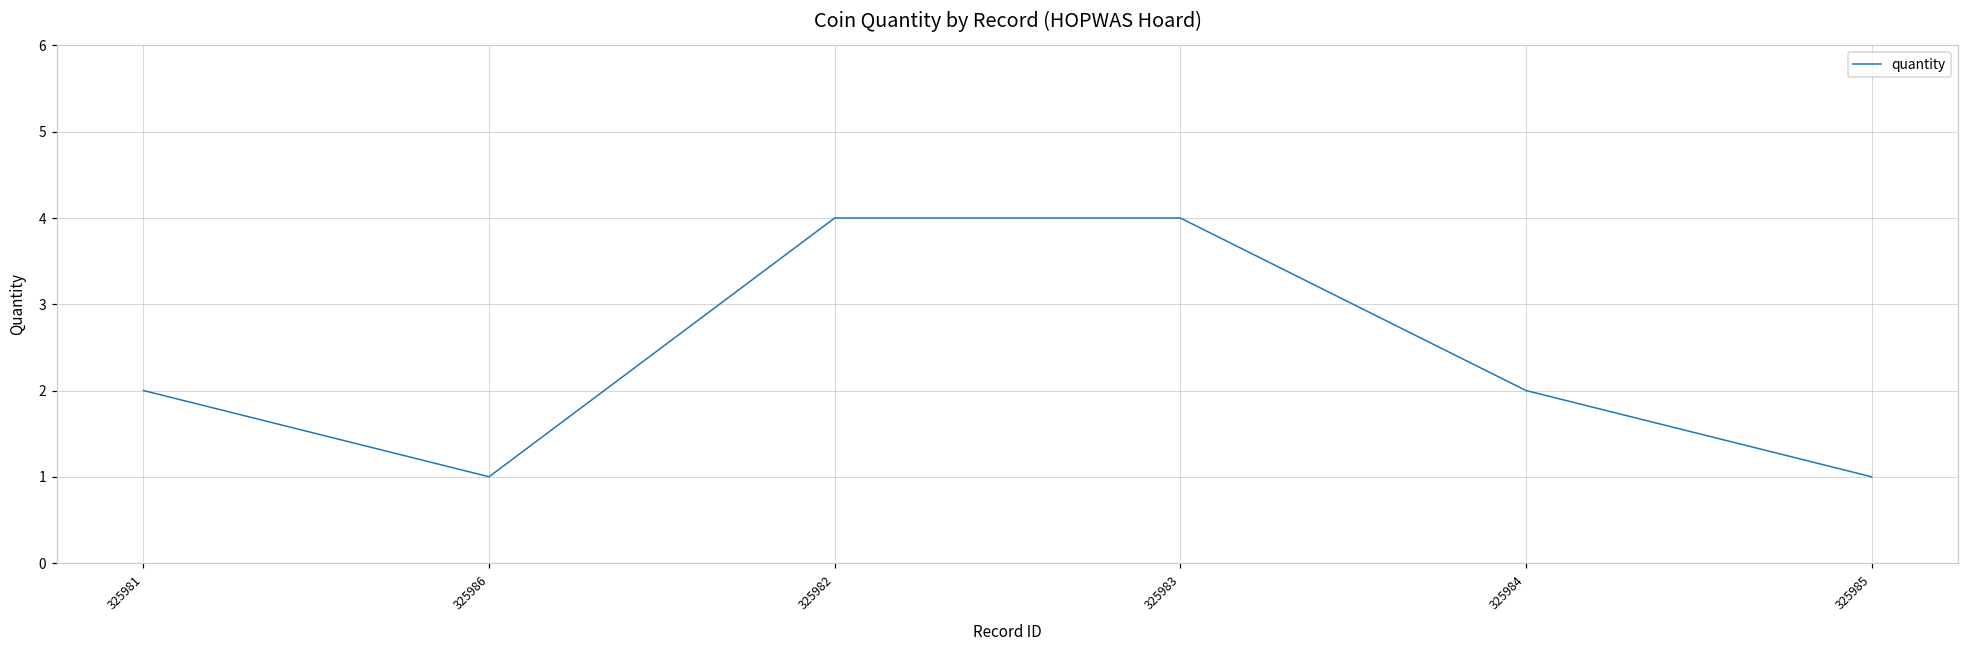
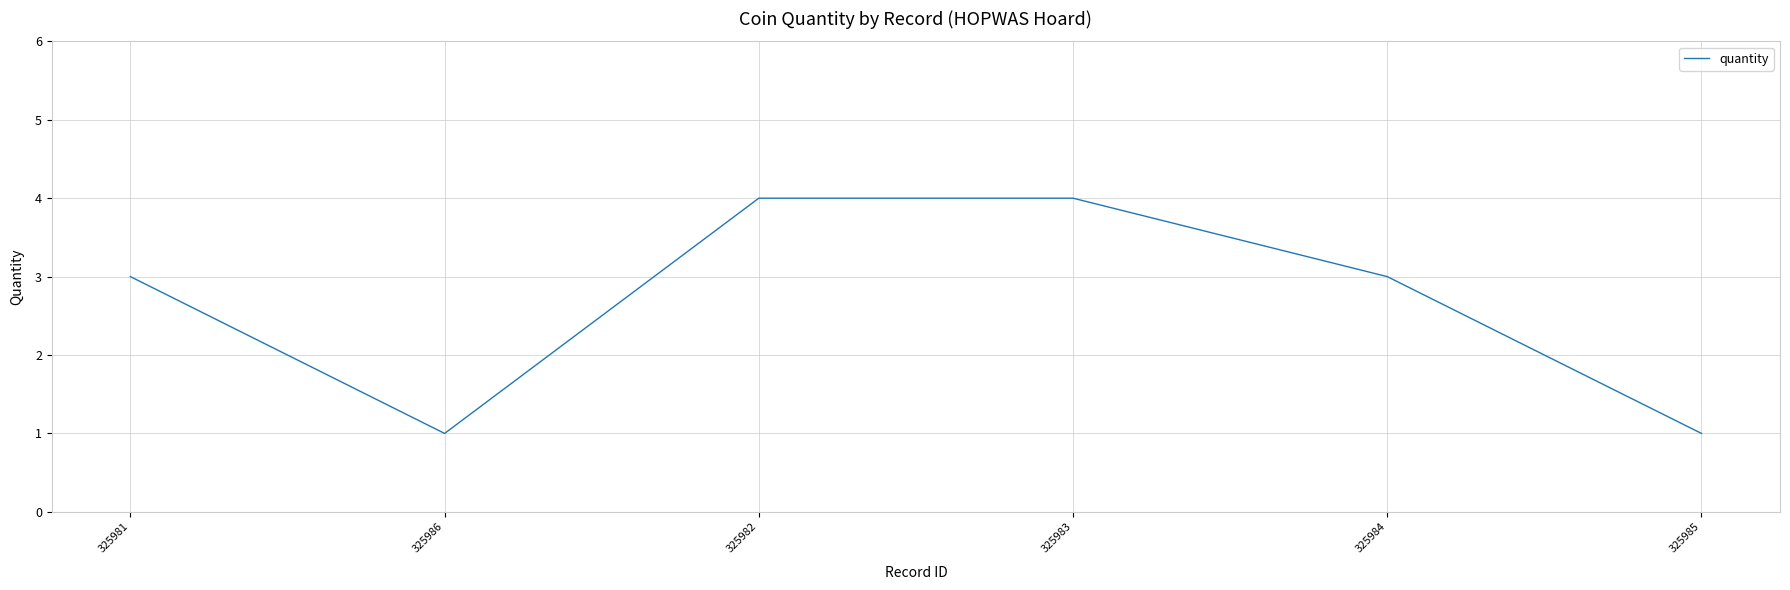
325981: 2 -> 3
325984: 2 -> 3
